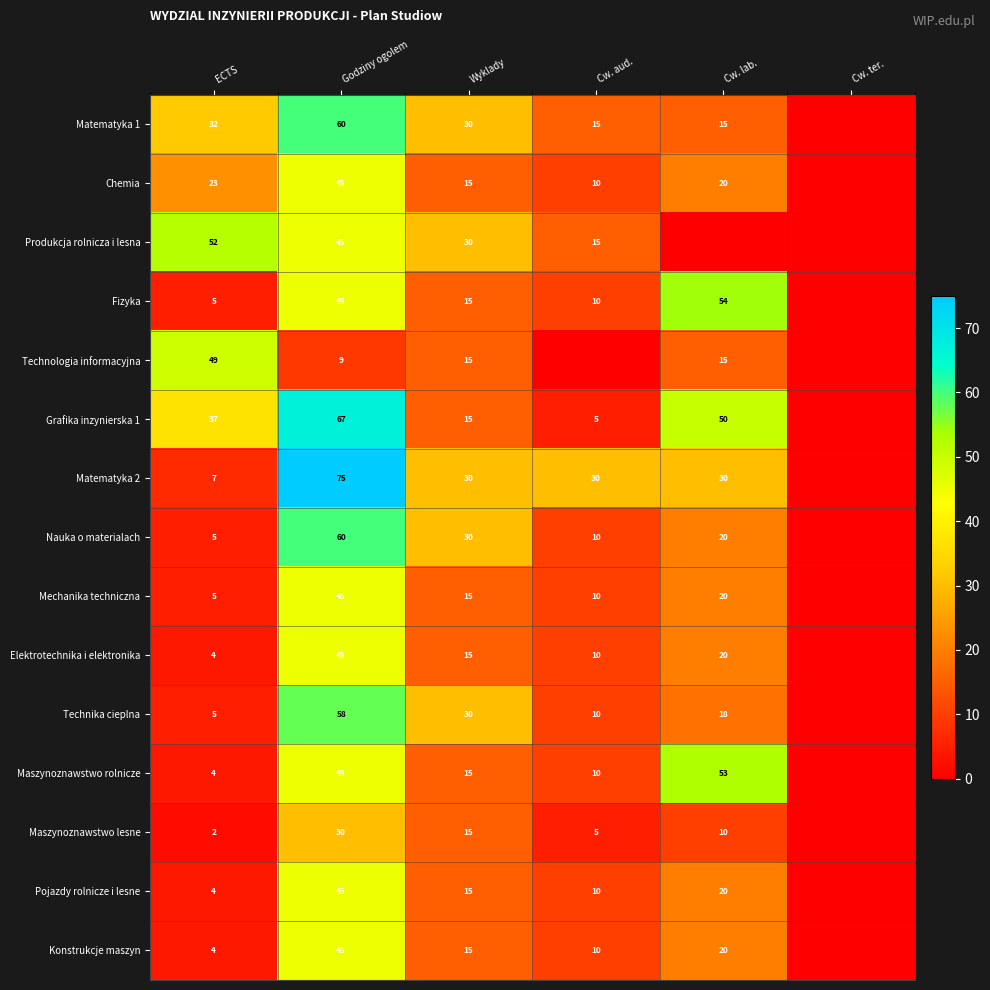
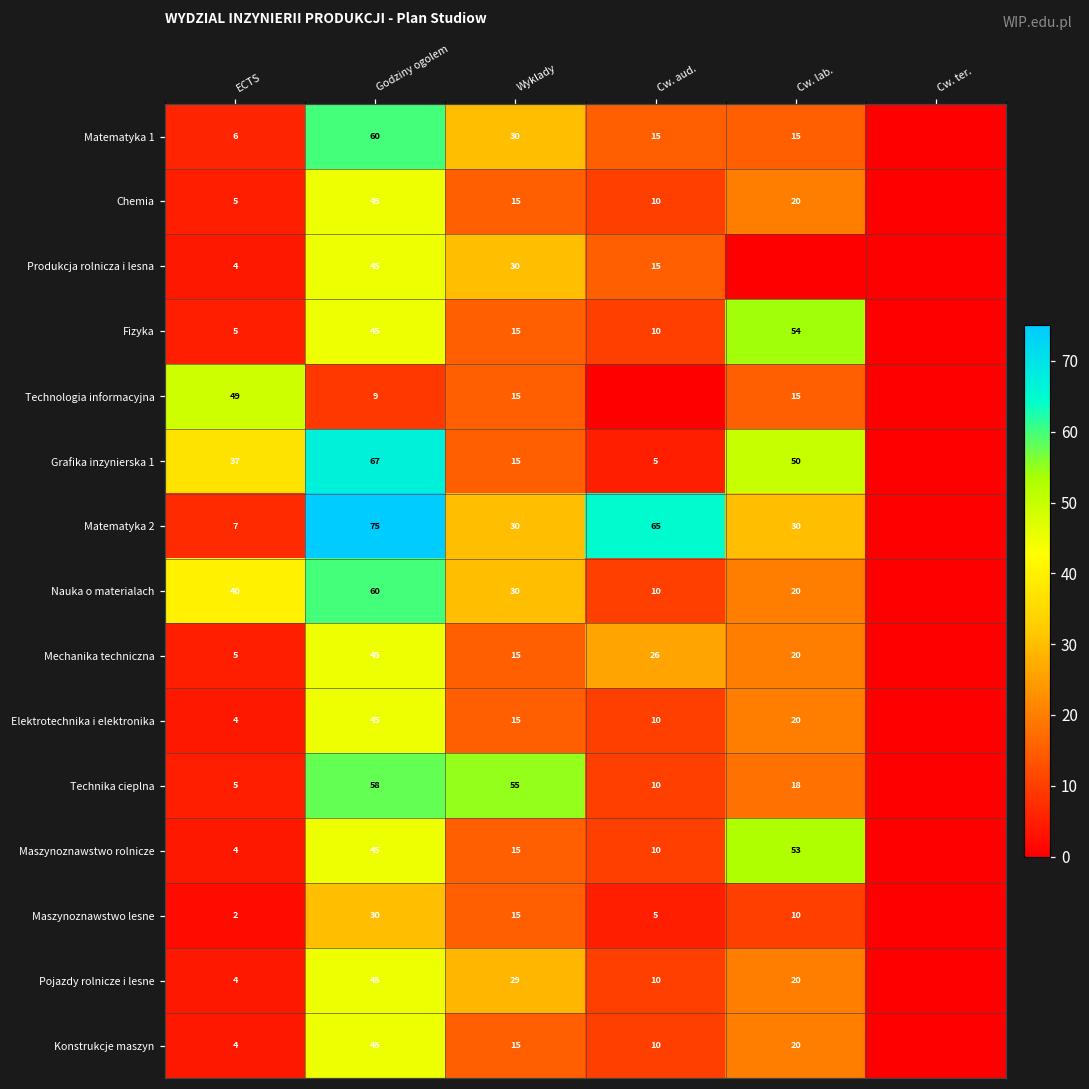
Matematyka 1, ECTS: 32 -> 6
Chemia, ECTS: 23 -> 5
Produkcja rolnicza i lesna, ECTS: 52 -> 4
Matematyka 2, Cw. aud.: 30 -> 65
Nauka o materialach, ECTS: 5 -> 40
Mechanika techniczna, Cw. aud.: 10 -> 26
Technika cieplna, Wyklady: 30 -> 55
Pojazdy rolnicze i lesne, Wyklady: 15 -> 29
